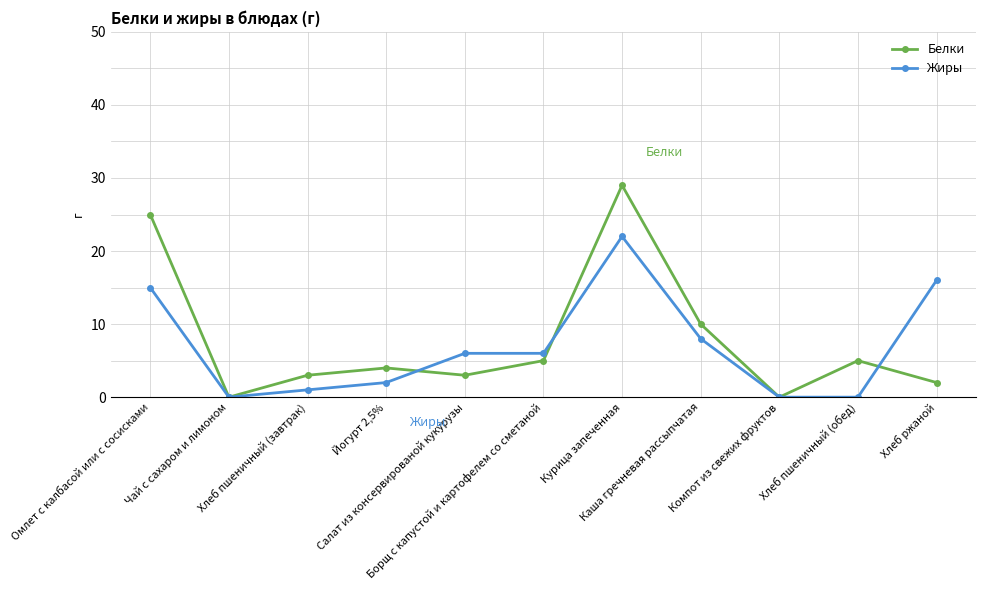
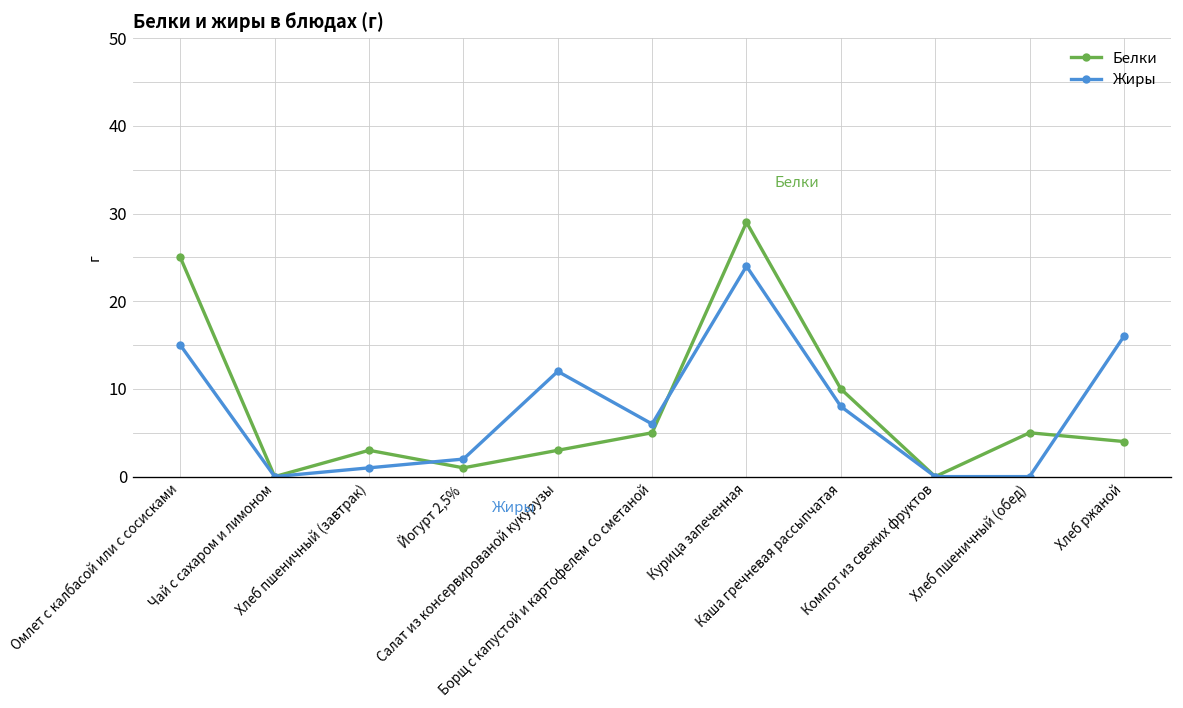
Белки, Йогурт 2,5%: 4 -> 1
Жиры, Салат из консервированой кукурузы: 6 -> 12
Жиры, Курица запеченная: 22 -> 24
Белки, Хлеб ржаной: 2 -> 4
